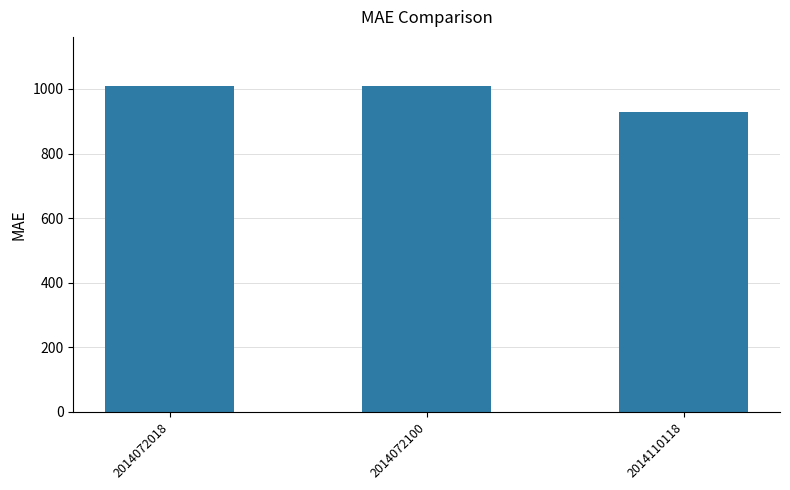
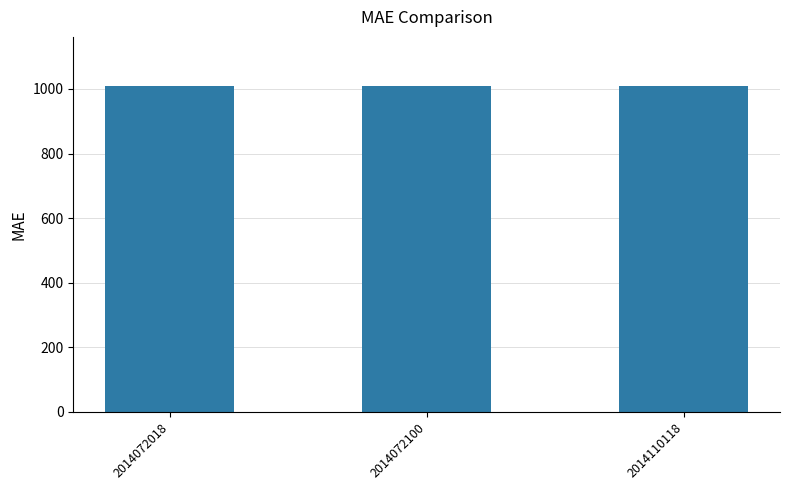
2014110118: 930 -> 1010
